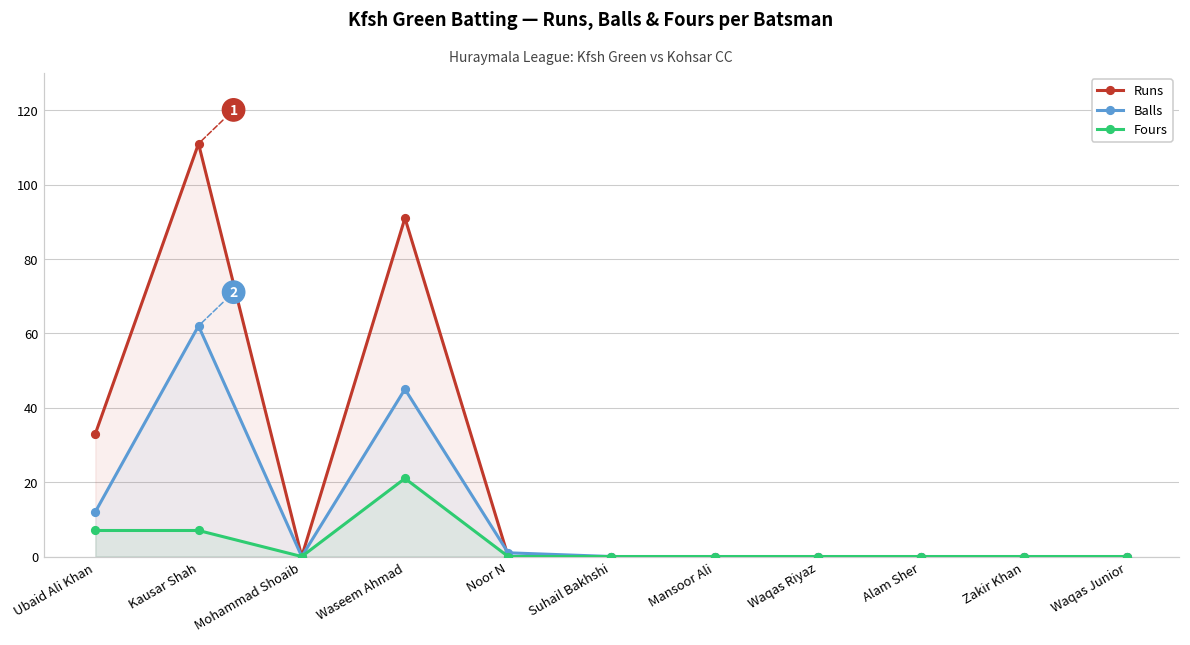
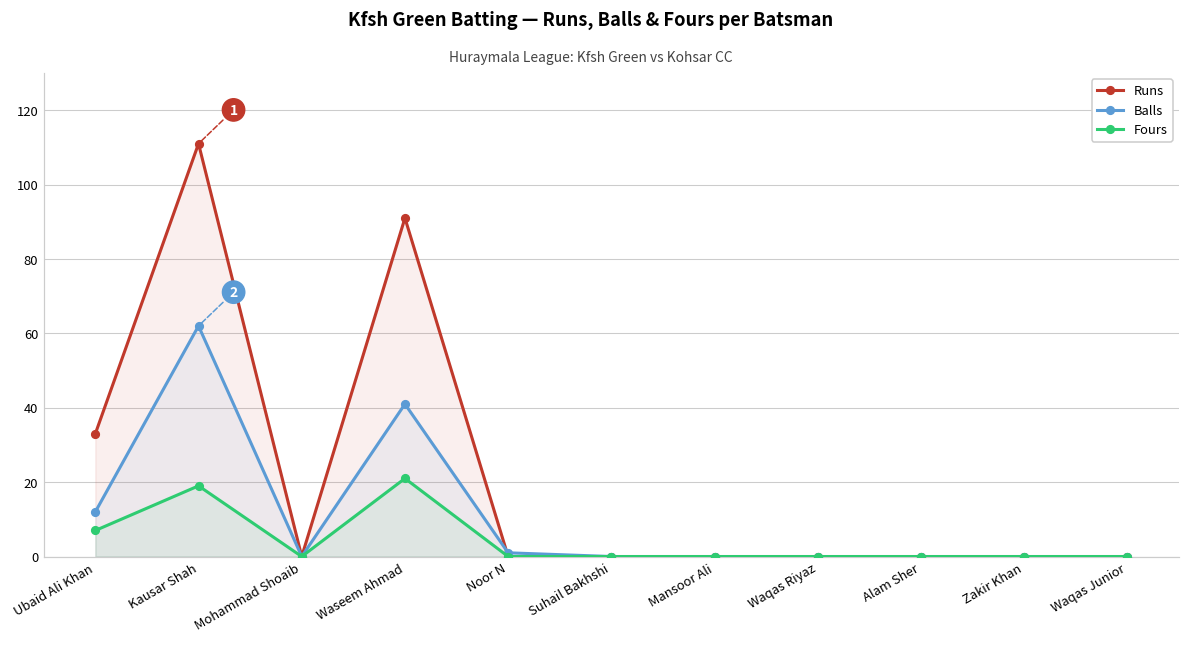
Fours, Kausar Shah: 7 -> 19
Balls, Waseem Ahmad: 45 -> 41
